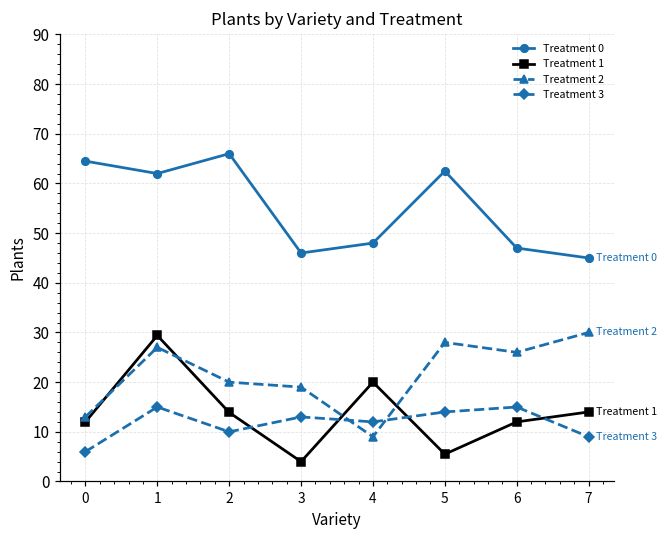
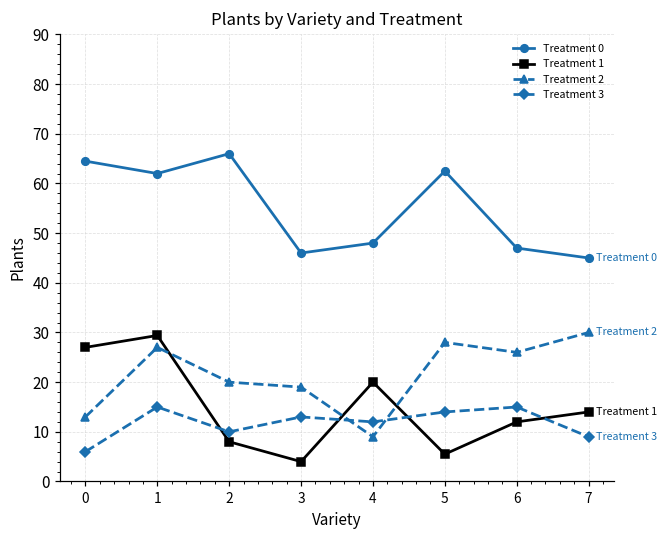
Treatment 1, 0: 12 -> 27
Treatment 1, 2: 14 -> 8
